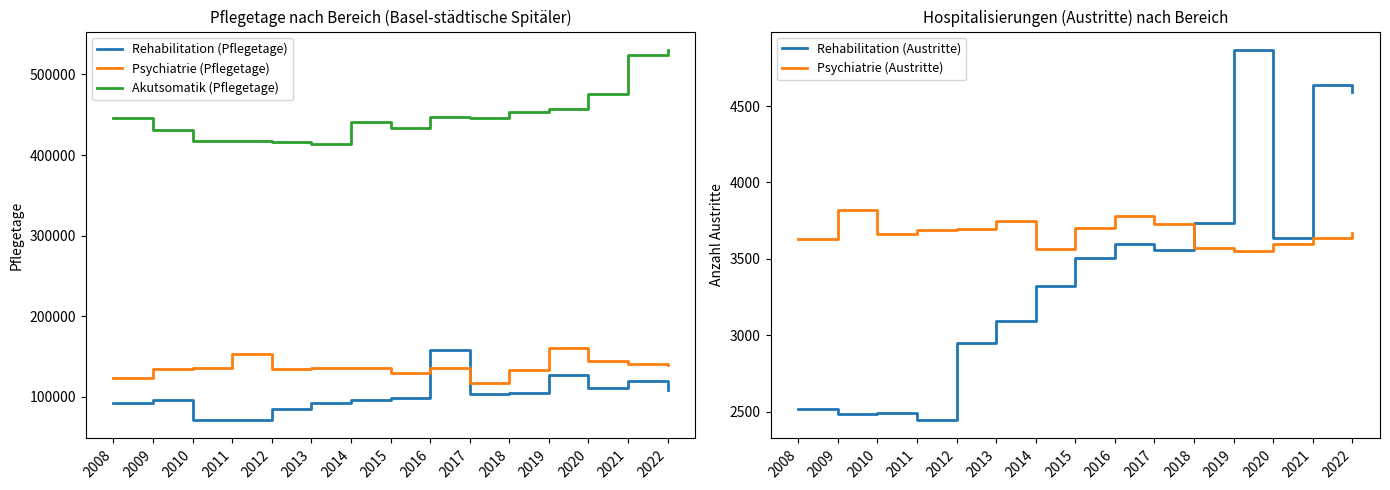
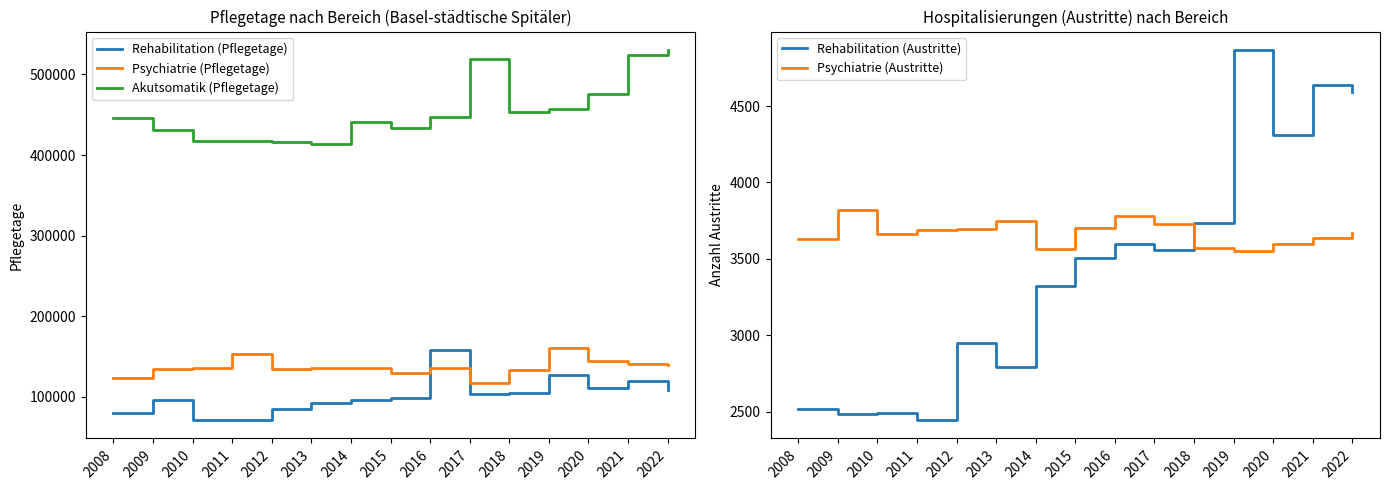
Pflegetage nach Bereich (Basel-städtische Spitäler), Rehabilitation (Pflegetage), 2008: 90000 -> 80000
Pflegetage nach Bereich (Basel-städtische Spitäler), Akutsomatik (Pflegetage), 2017: 450000 -> 520000
Hospitalisierungen (Austritte) nach Bereich, Rehabilitation (Austritte), 2013: 3090 -> 2790
Hospitalisierungen (Austritte) nach Bereich, Rehabilitation (Austritte), 2020: 3640 -> 4310
